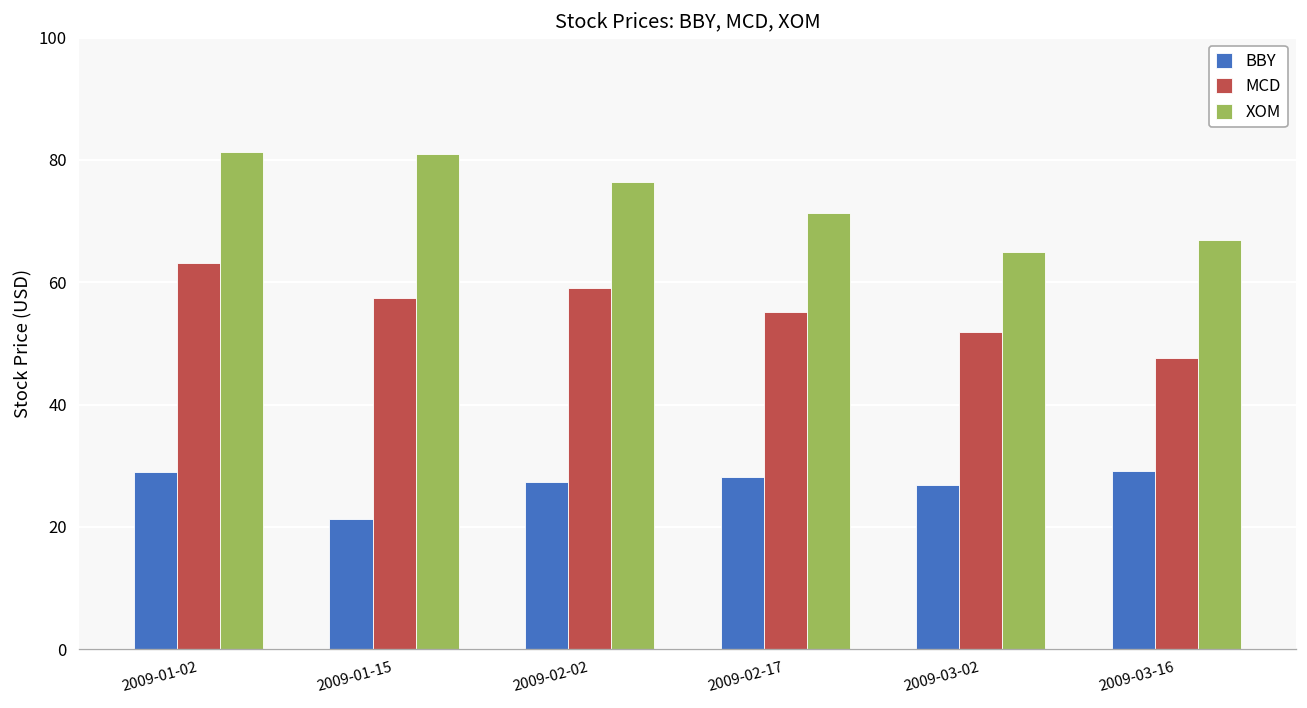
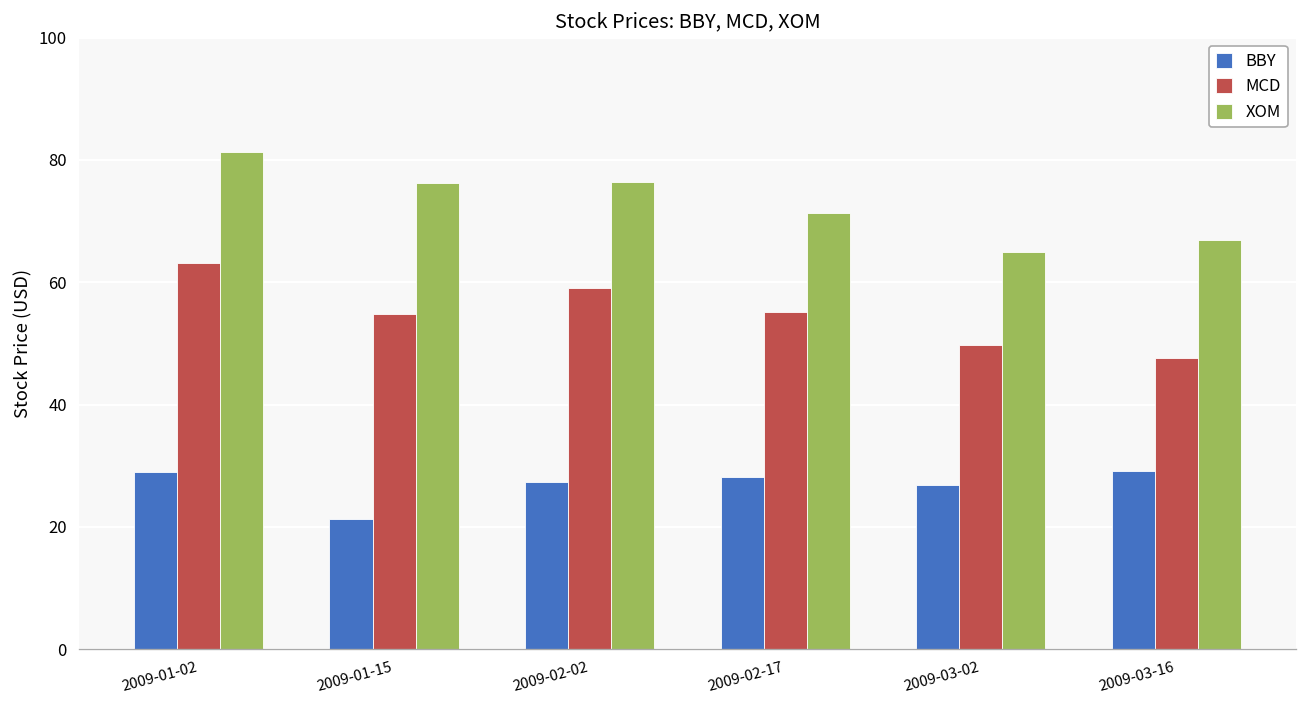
MCD, 2009-01-15: 57 -> 55
XOM, 2009-01-15: 81 -> 76
MCD, 2009-03-02: 52 -> 50
